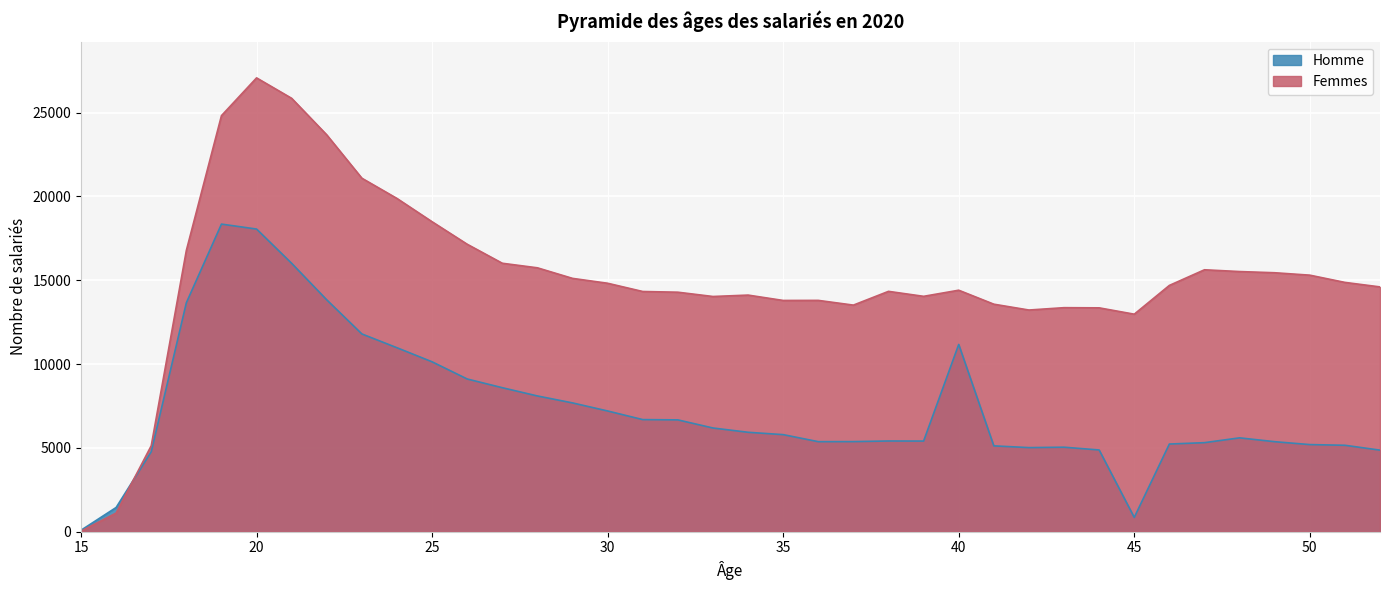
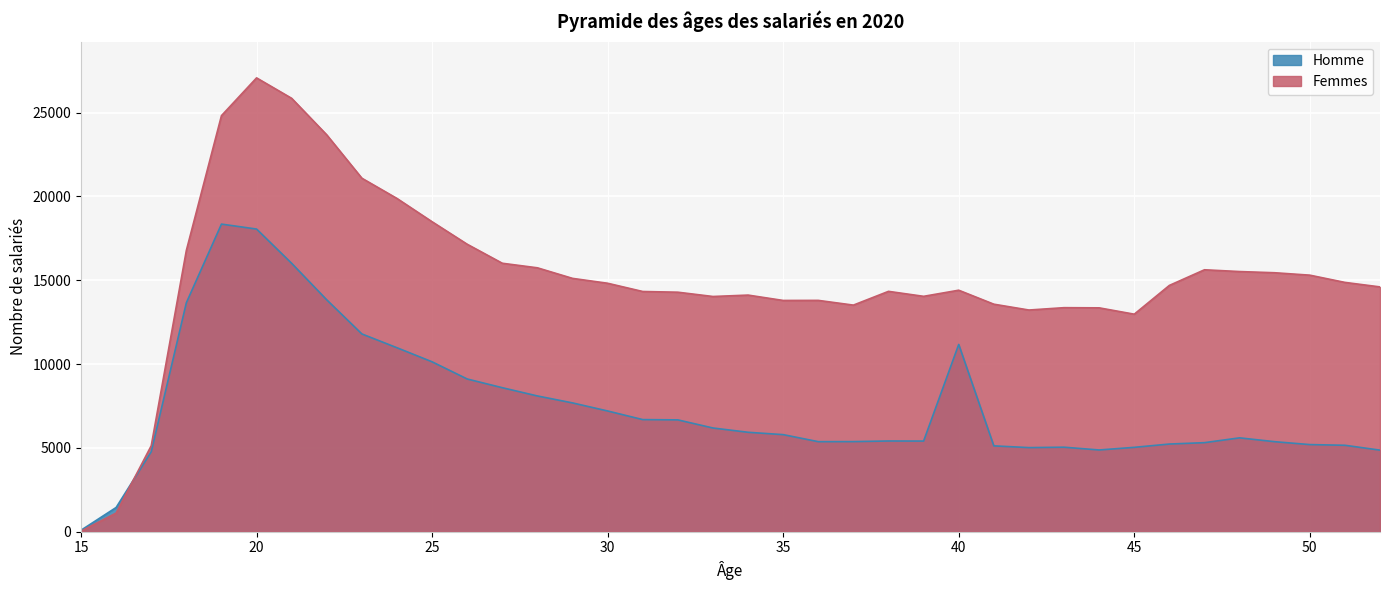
Homme, 45: 900 -> 5000
